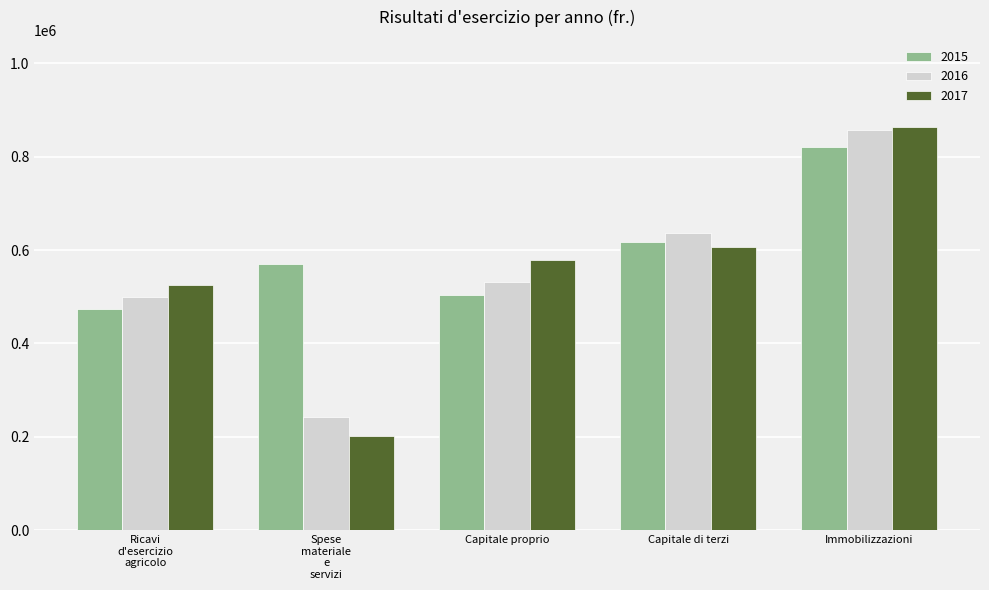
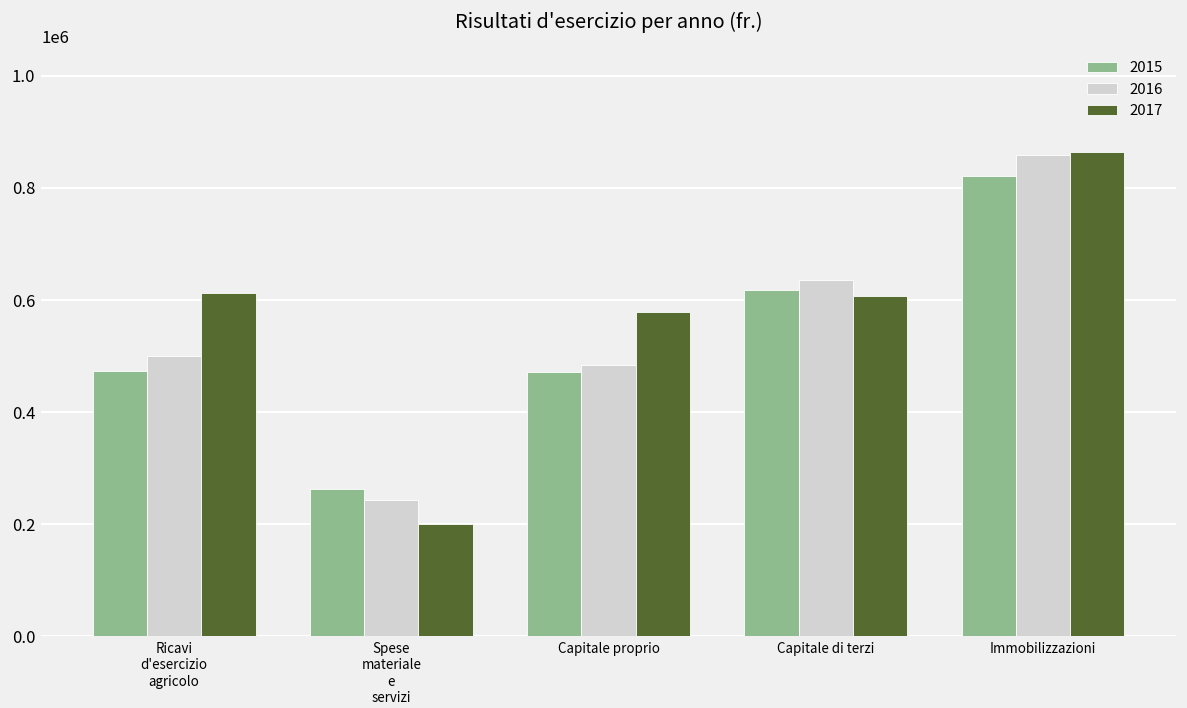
2017, Ricavi d'esercizio agricolo: 520000 -> 610000
2015, Spese materiale e servizi: 570000 -> 260000
2015, Capitale proprio: 500000 -> 470000
2016, Capitale proprio: 530000 -> 480000
